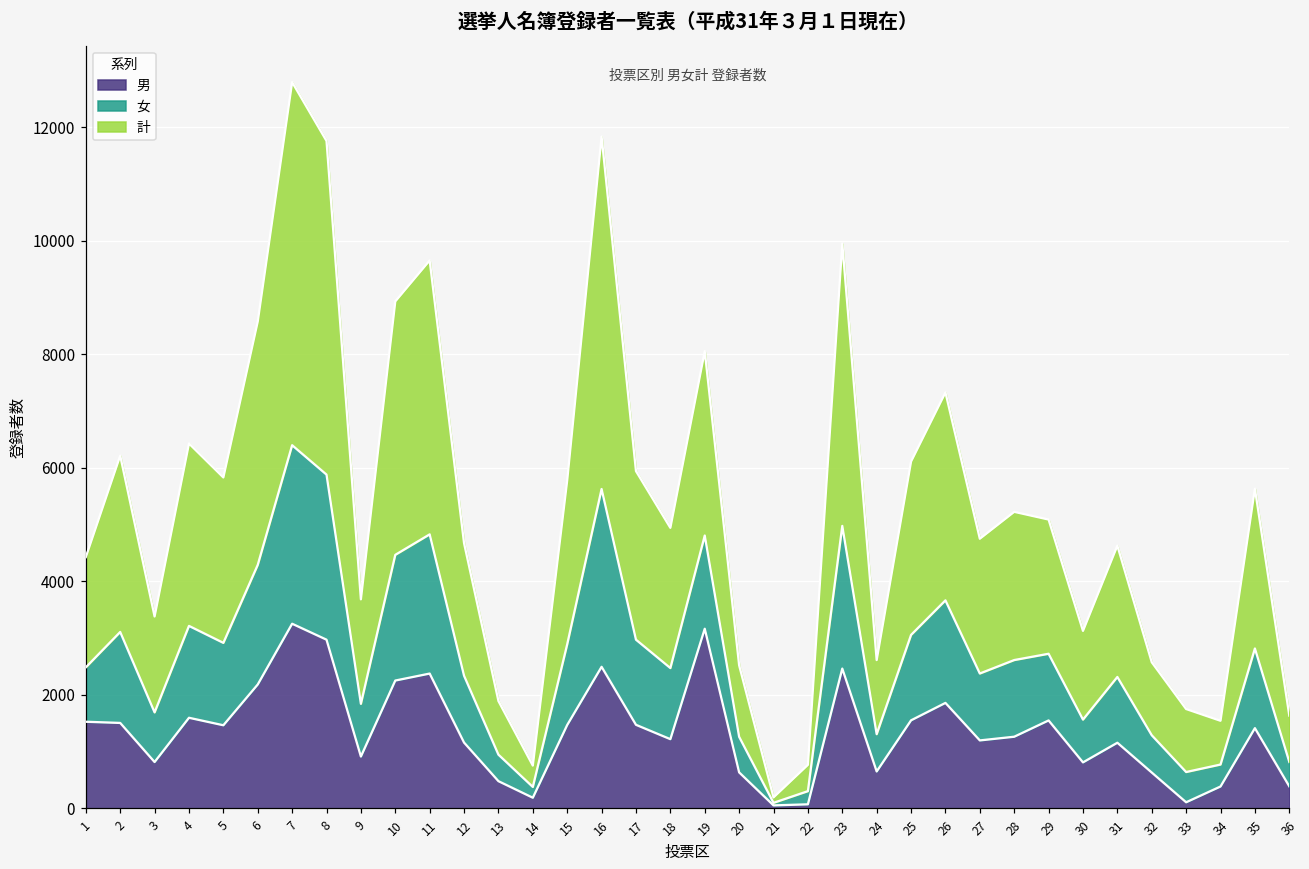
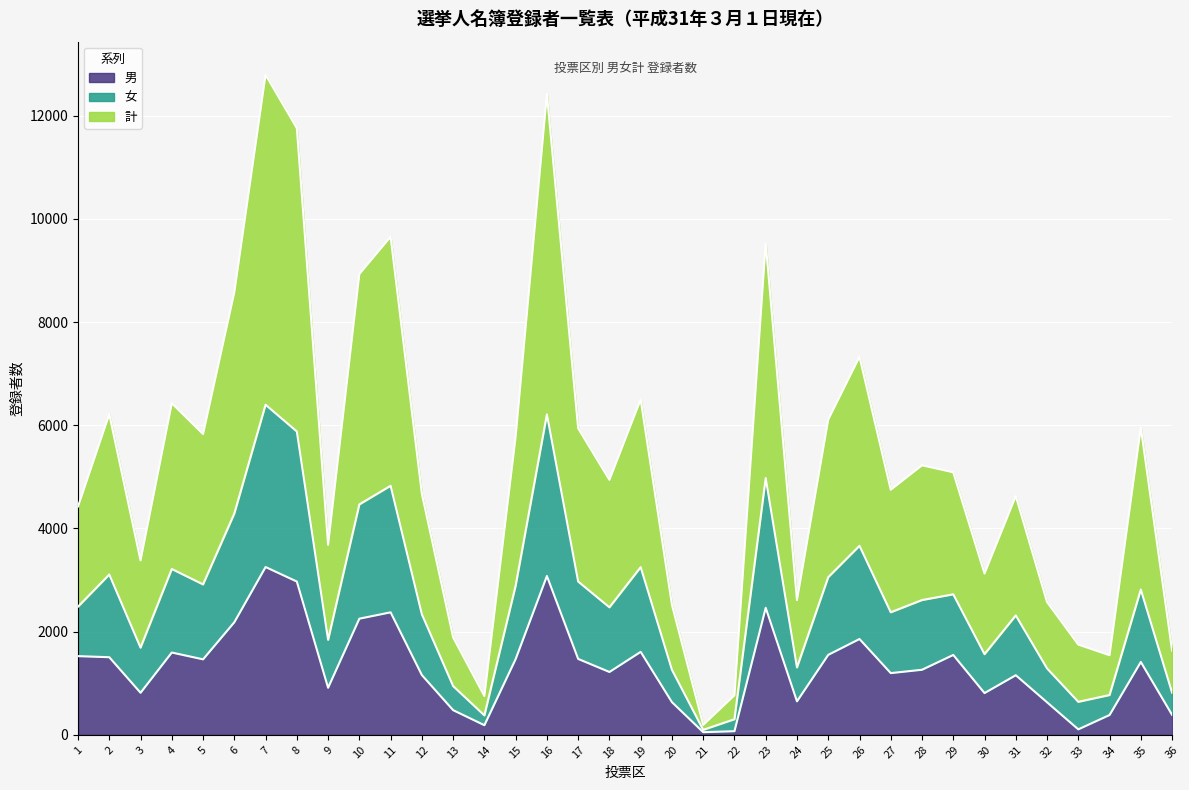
男, 16: 2500 -> 3100
男, 19: 3200 -> 1600
計, 23: 5000 -> 4600
計, 35: 2800 -> 3100
